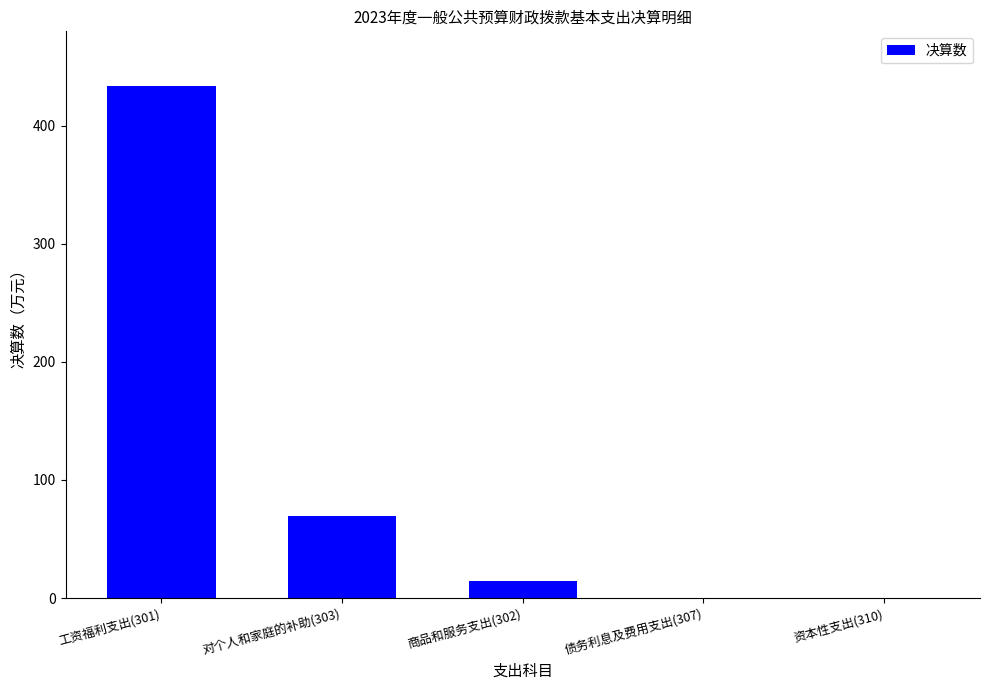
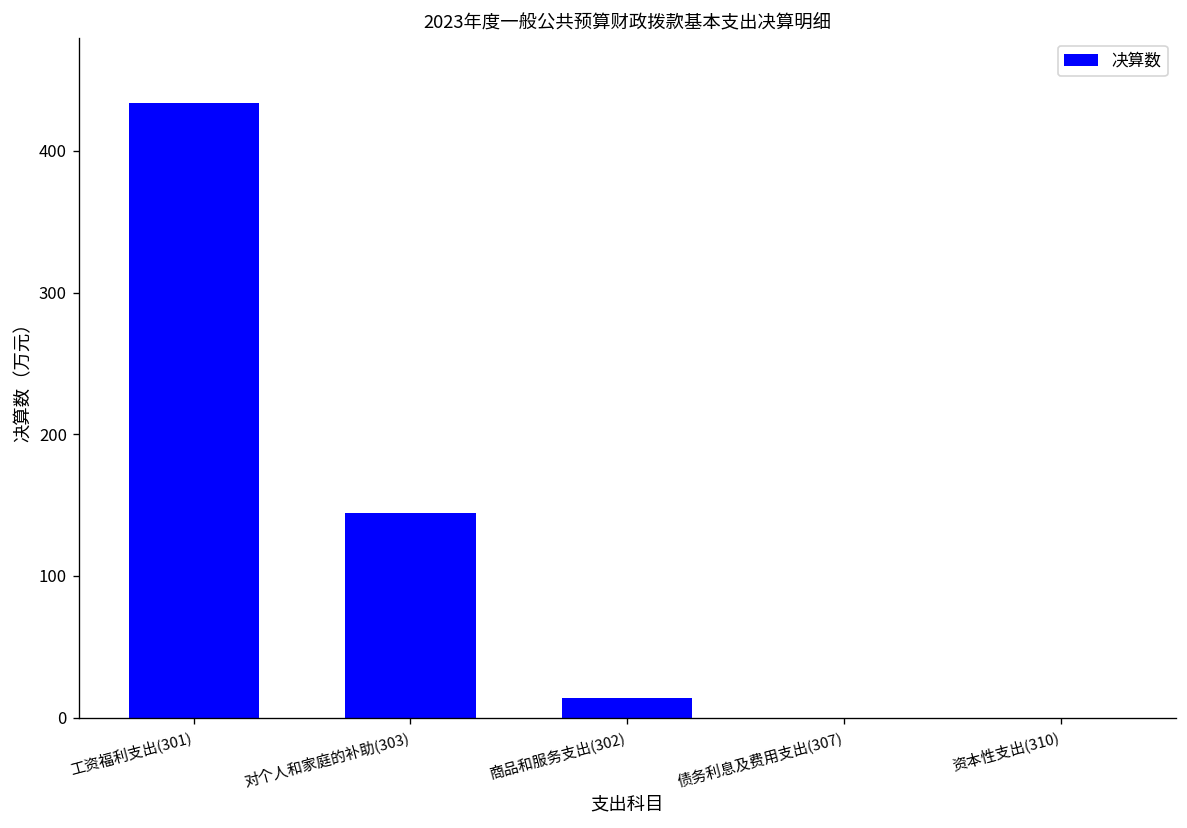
对个人和家庭的补助(303): 69 -> 144
